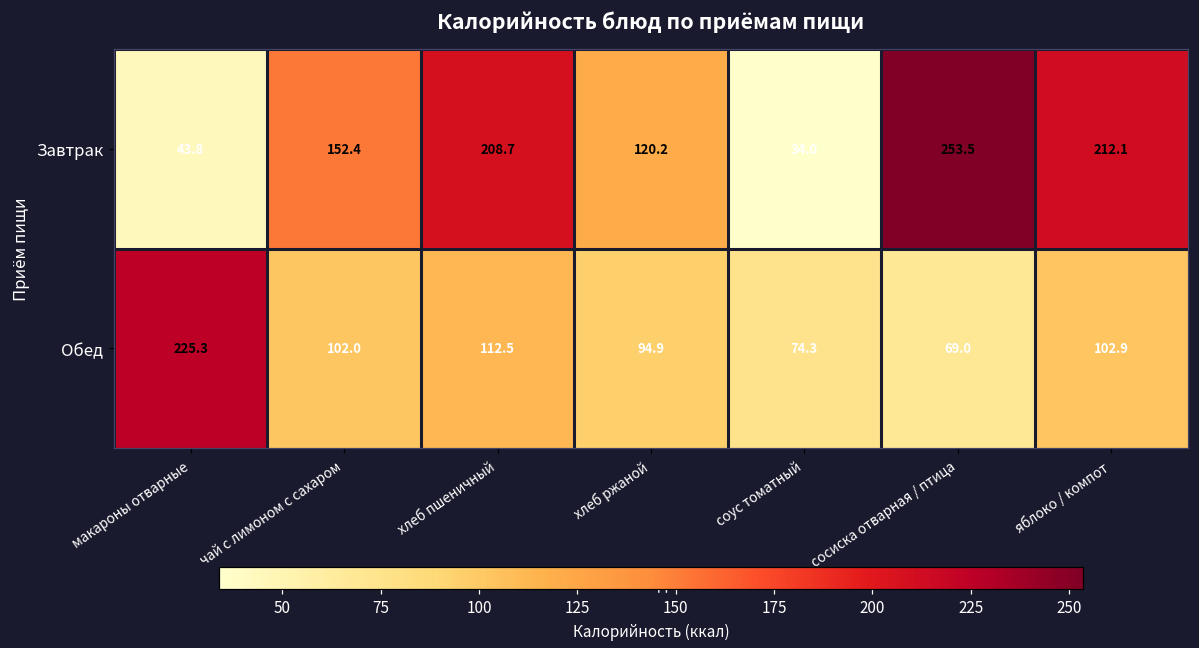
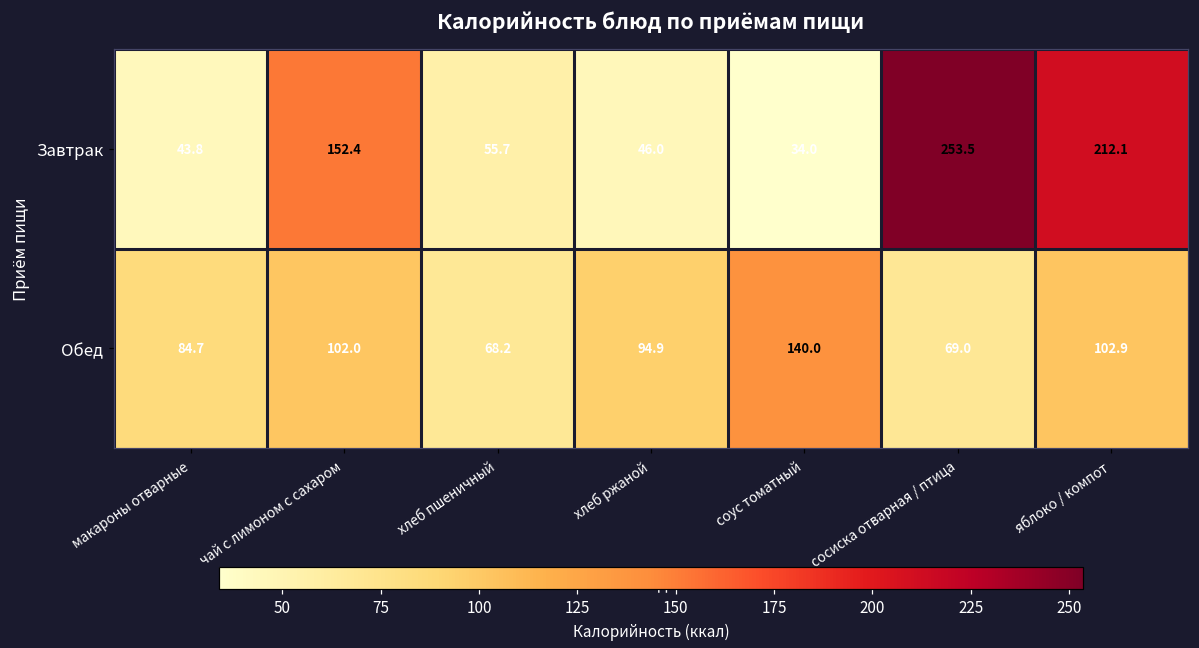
Завтрак, хлеб пшеничный: 208.7 -> 55.7
Завтрак, хлеб ржаной: 120.2 -> 46.0
Обед, макароны отварные: 225.3 -> 84.7
Обед, хлеб пшеничный: 112.5 -> 68.2
Обед, соус томатный: 74.3 -> 140.0
